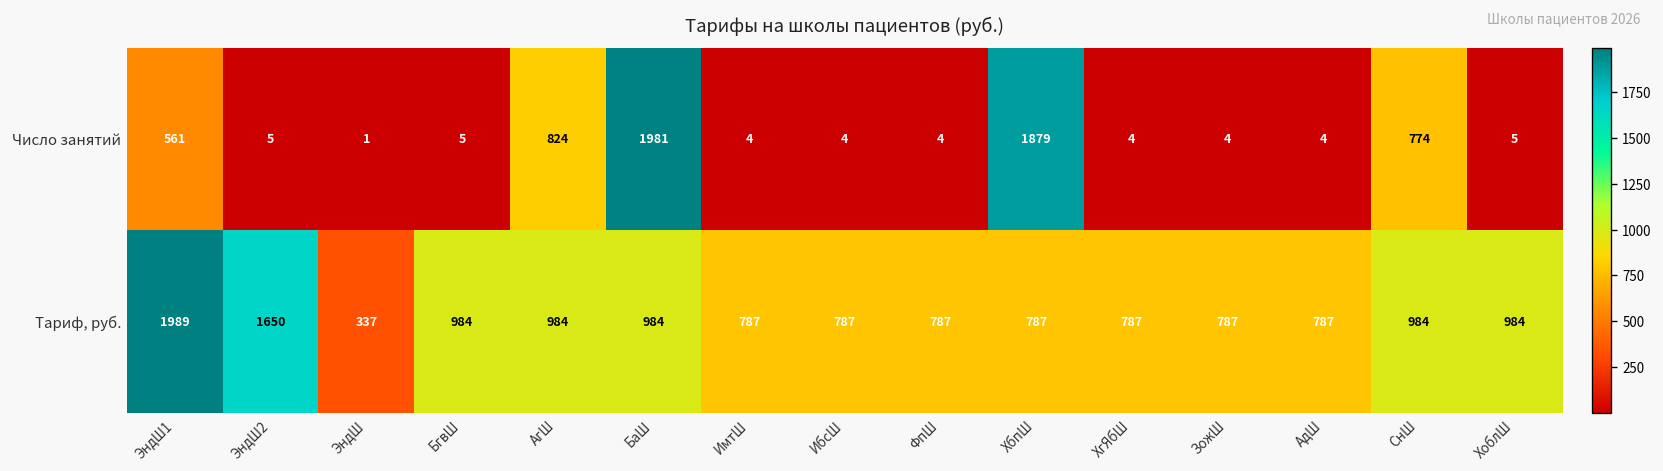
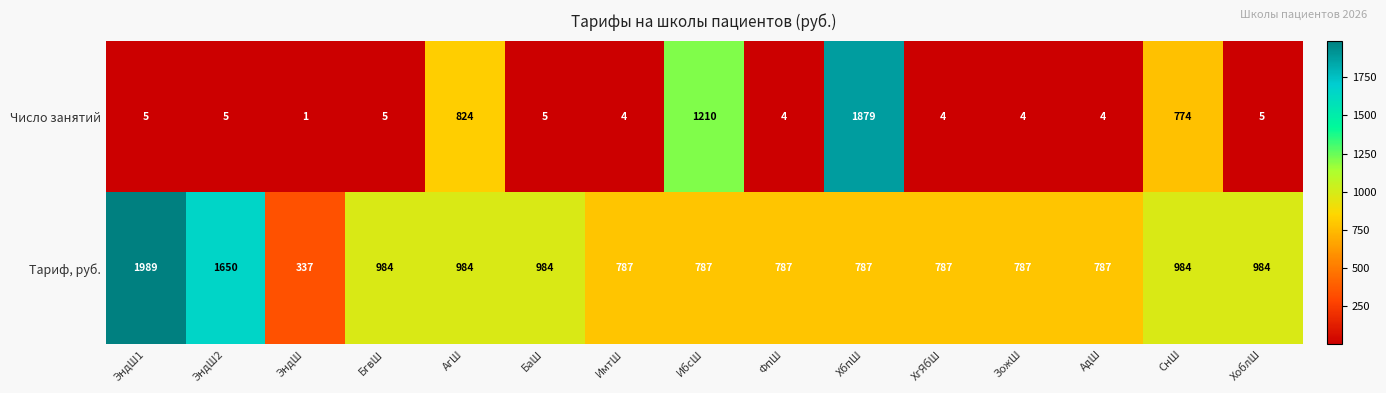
Число занятий, ЭндШ1: 561 -> 5
Число занятий, БаШ: 1981 -> 5
Число занятий, ИбсШ: 4 -> 1210
